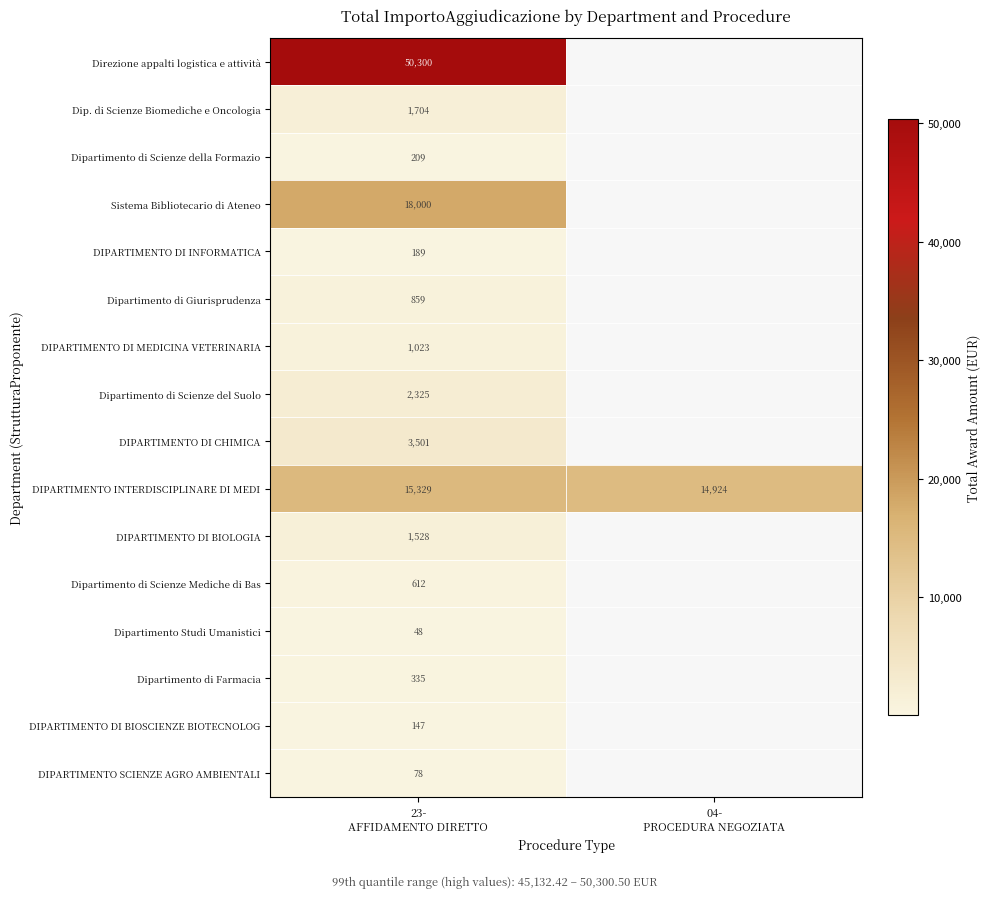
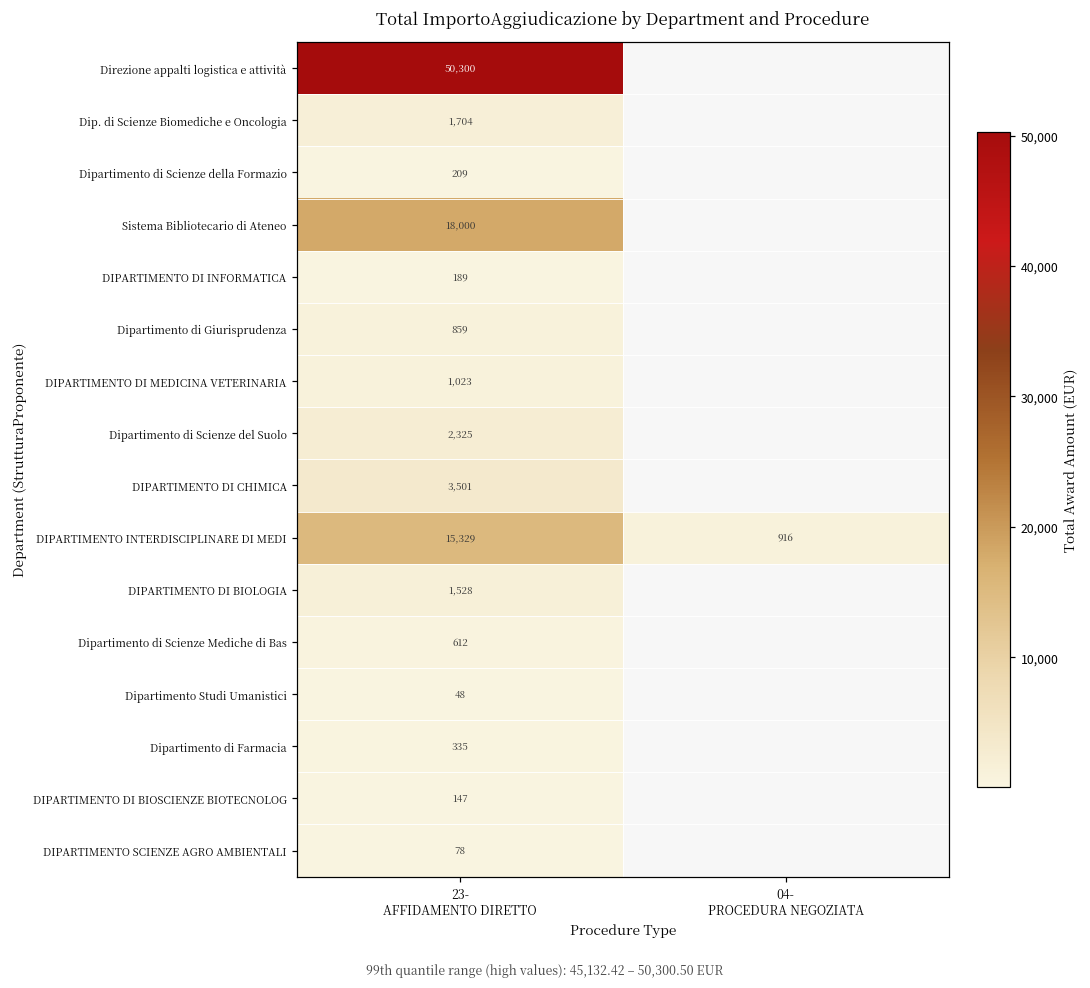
DIPARTIMENTO INTERDISCIPLINARE DI MEDI, 04- PROCEDURA NEGOZIATA: 14,924 -> 916
